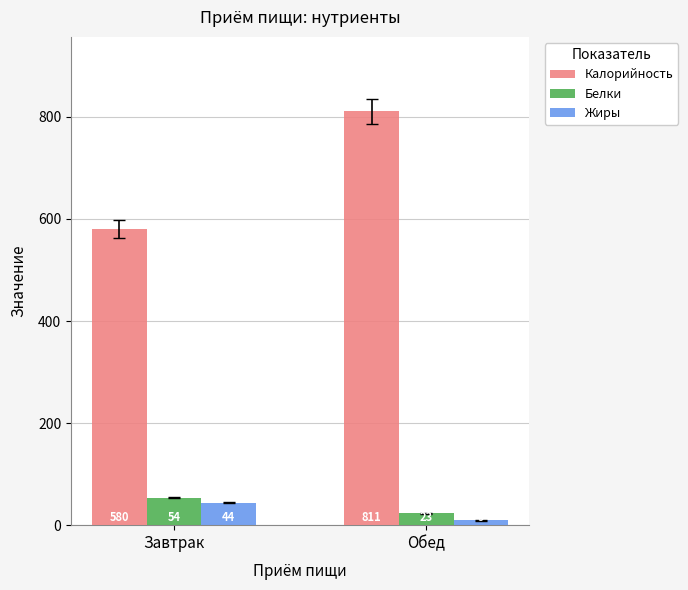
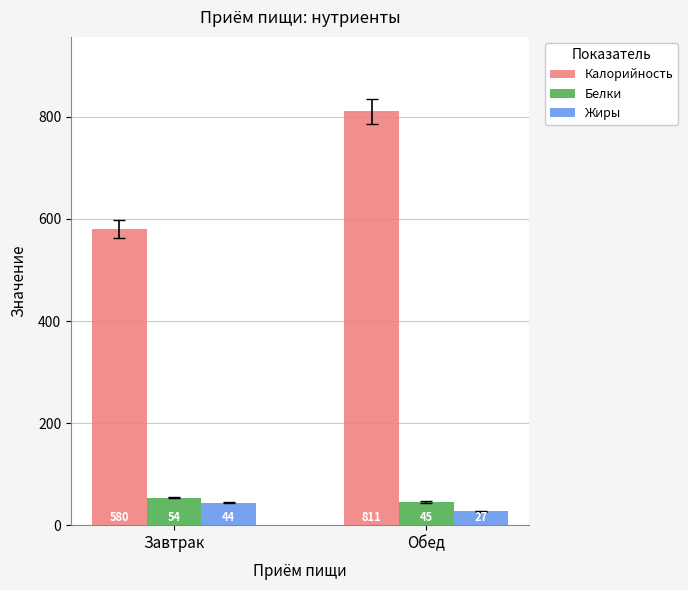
Белки, Обед: 23 -> 45
Жиры, Обед: 10 -> 30
